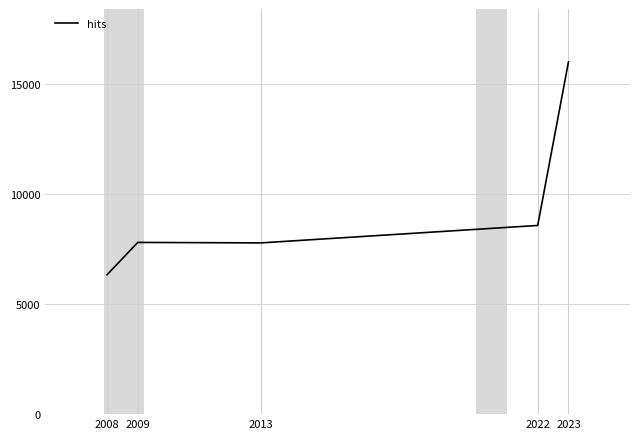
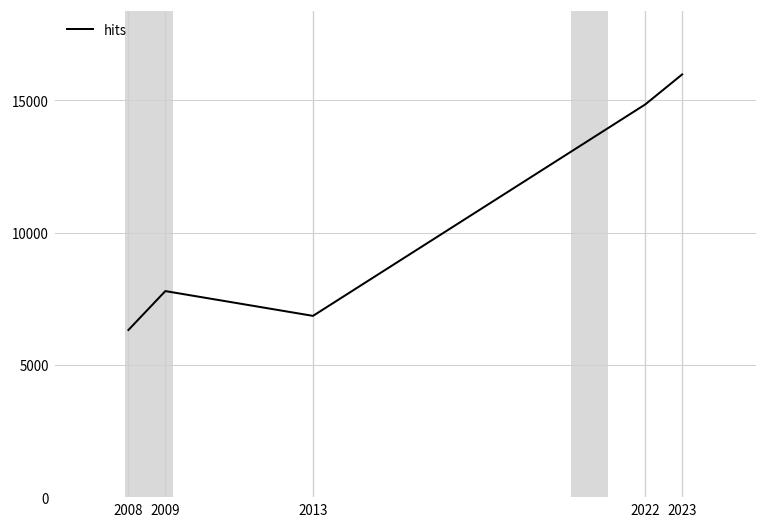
2013: 7800 -> 6900
2022: 8600 -> 14900
